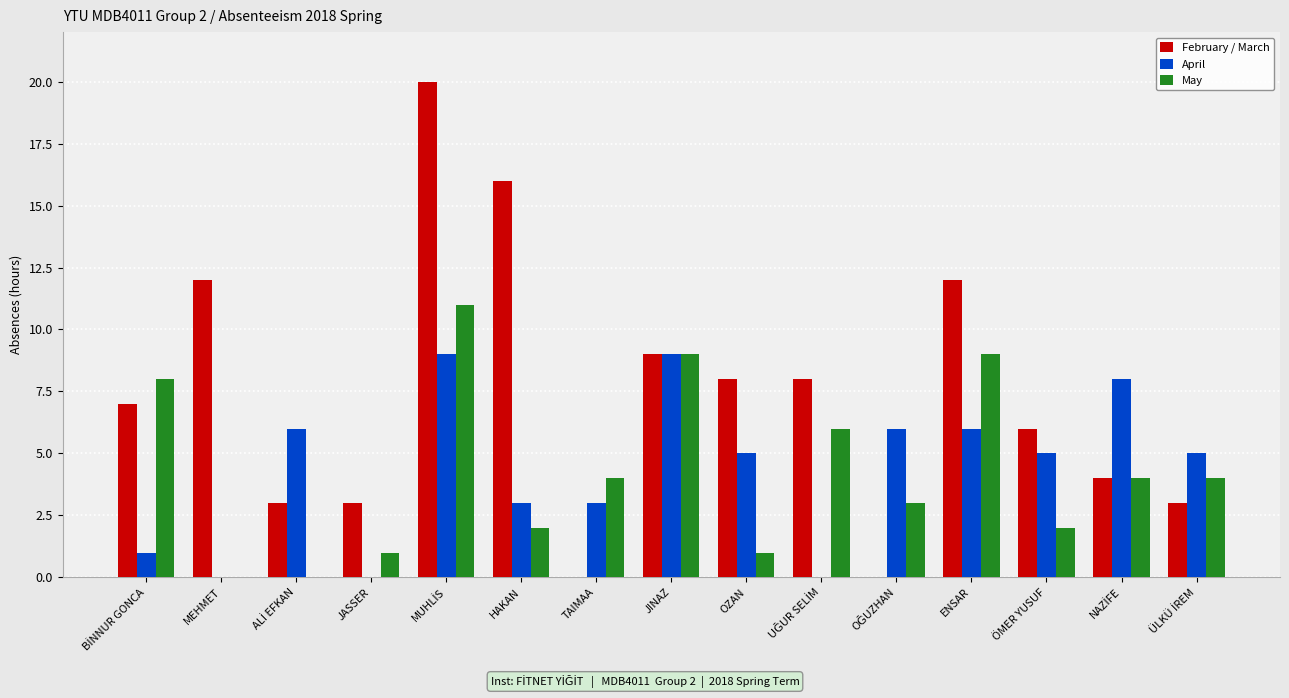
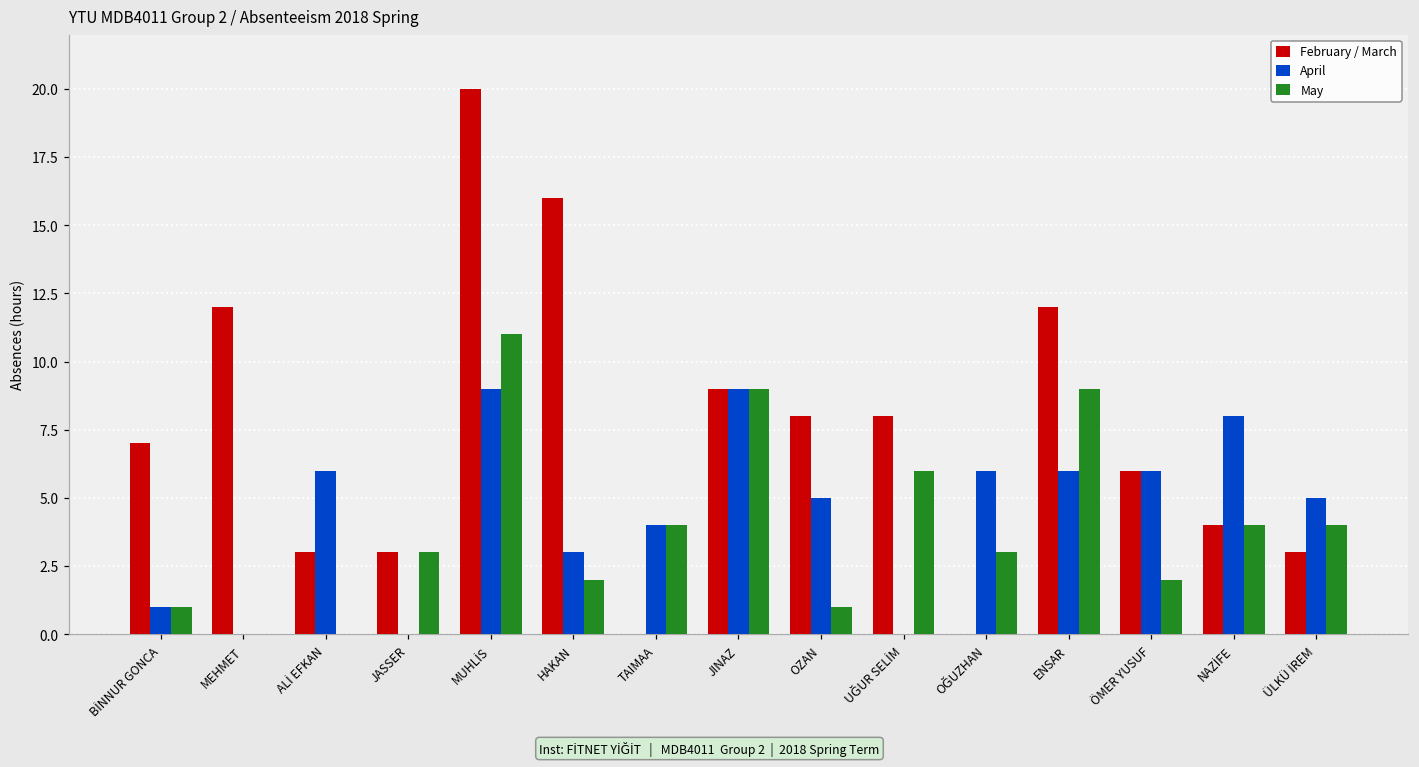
May, BİNNUR GONCA: 8 -> 1
May, JASSER: 1 -> 3
April, TAIMAA: 3 -> 4
April, ÖMER YUSUF: 5 -> 6
